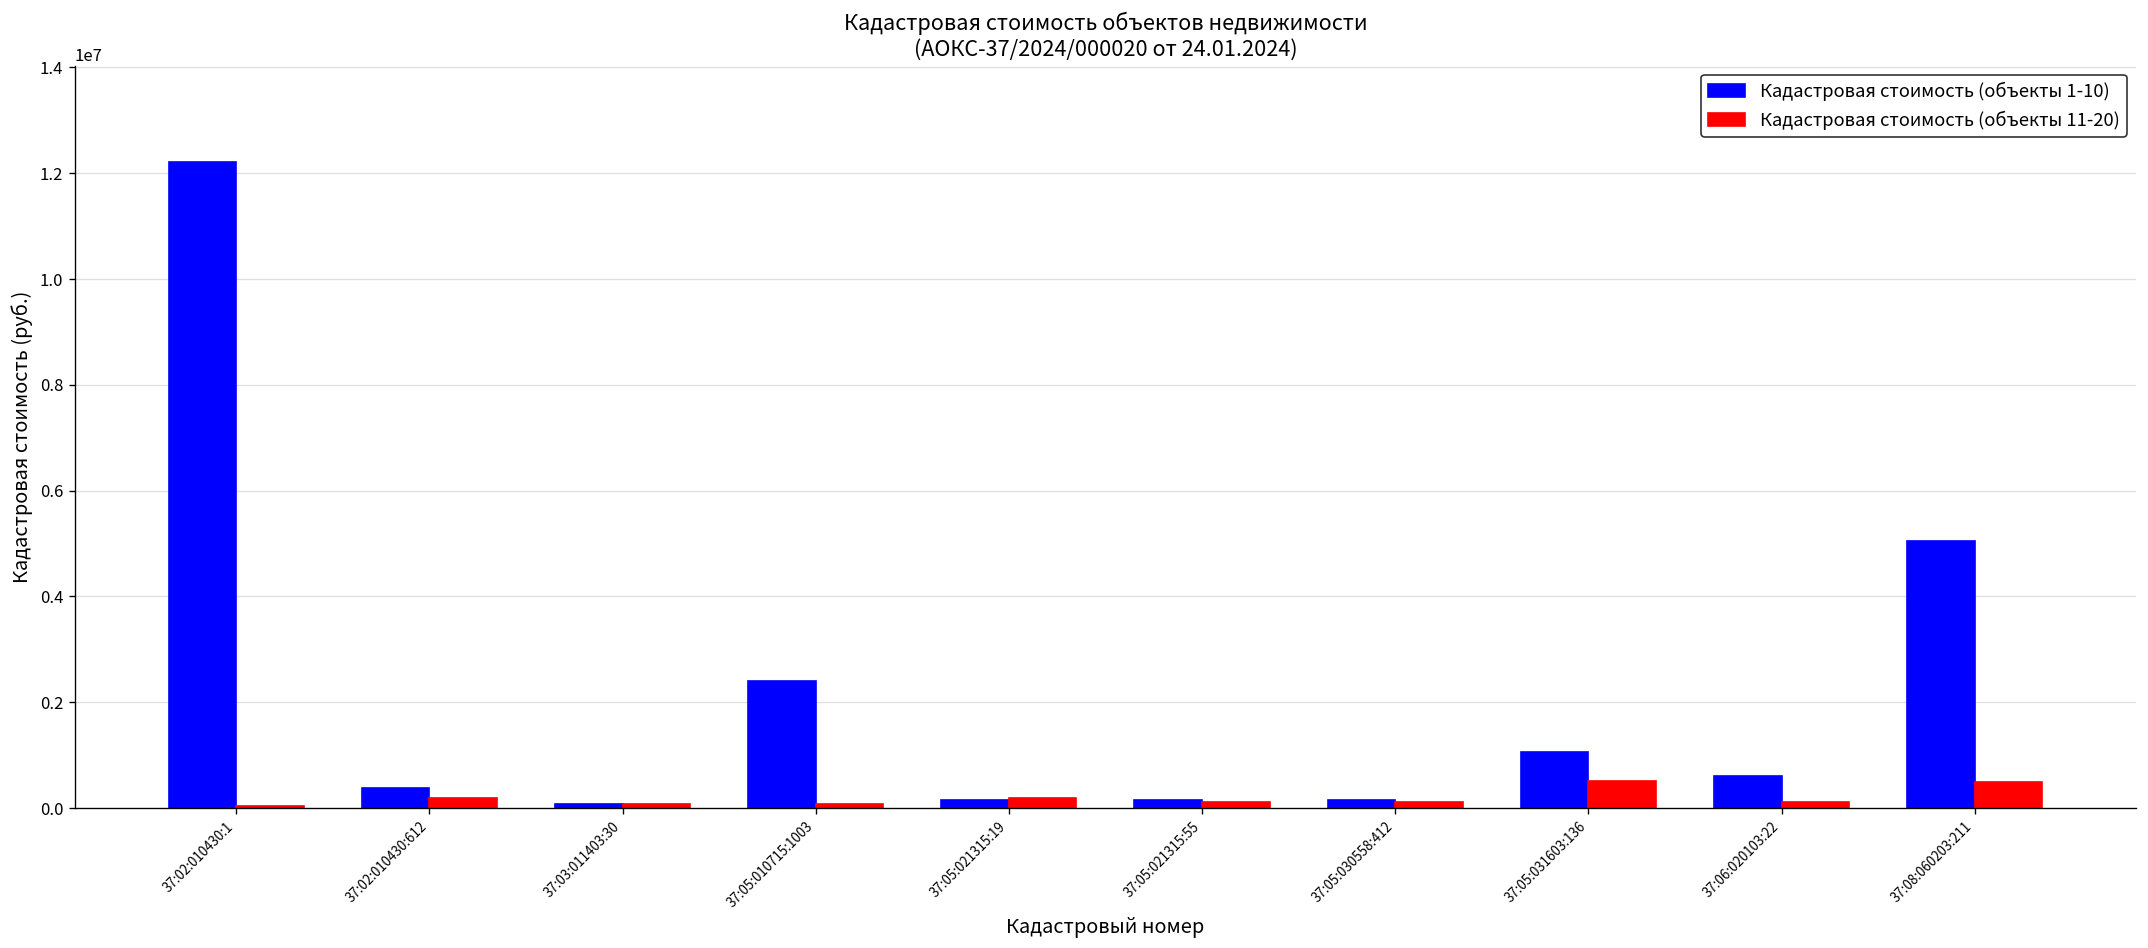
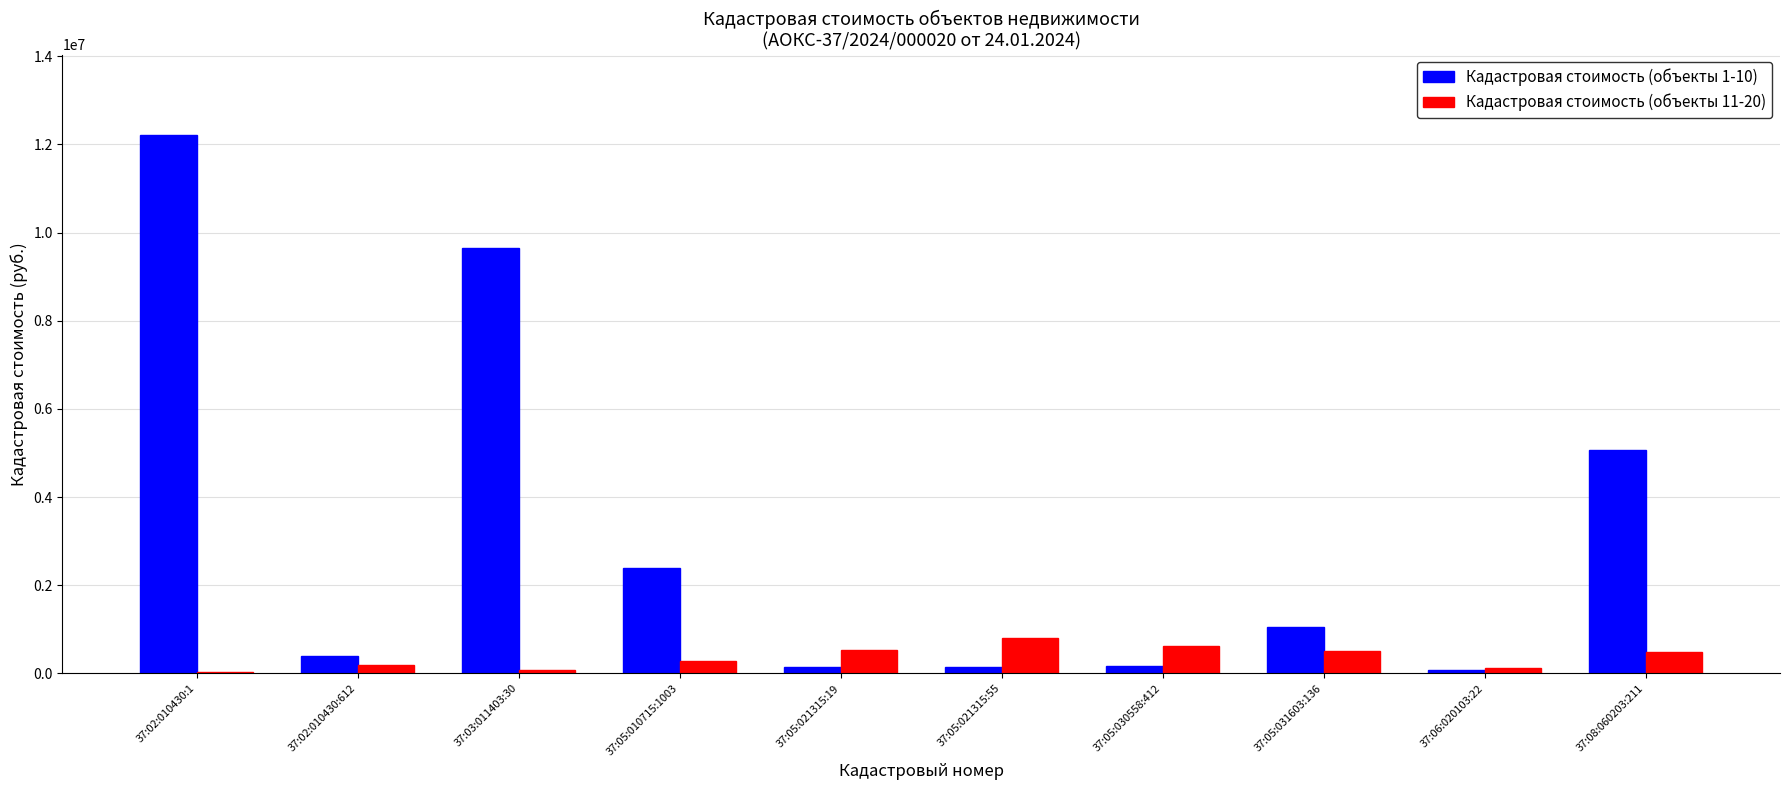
Кадастровая стоимость (объекты 1-10), 37:03:011403:30: 100000 -> 9700000
Кадастровая стоимость (объекты 11-20), 37:05:010715:1003: 100000 -> 300000
Кадастровая стоимость (объекты 11-20), 37:05:021315:19: 200000 -> 500000
Кадастровая стоимость (объекты 11-20), 37:05:021315:55: 100000 -> 800000
Кадастровая стоимость (объекты 11-20), 37:05:030558:412: 100000 -> 600000
Кадастровая стоимость (объекты 1-10), 37:06:020103:22: 600000 -> 100000
